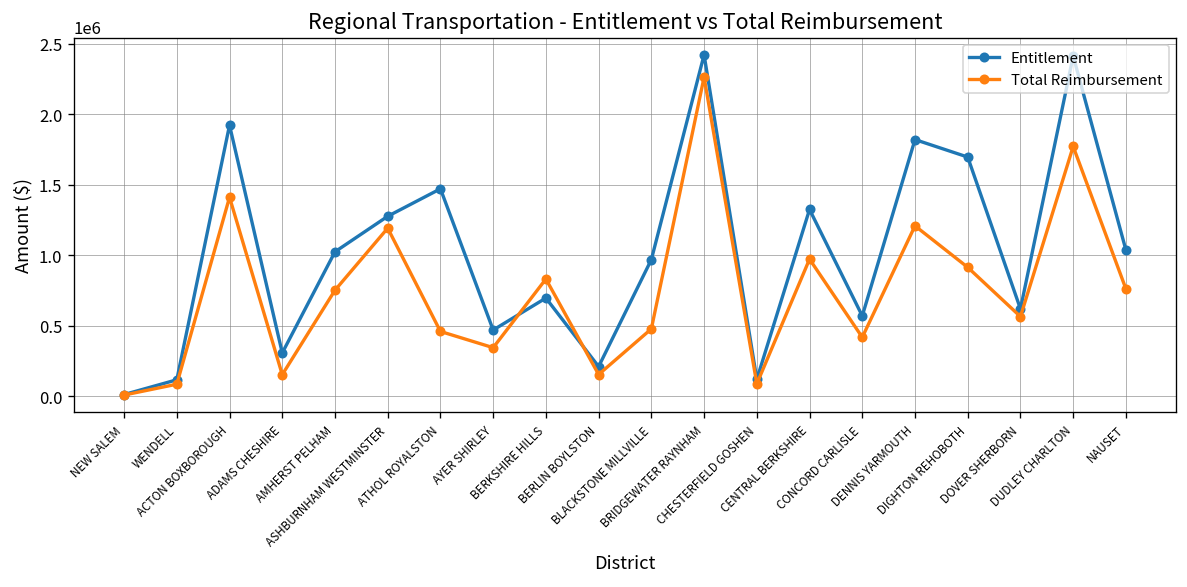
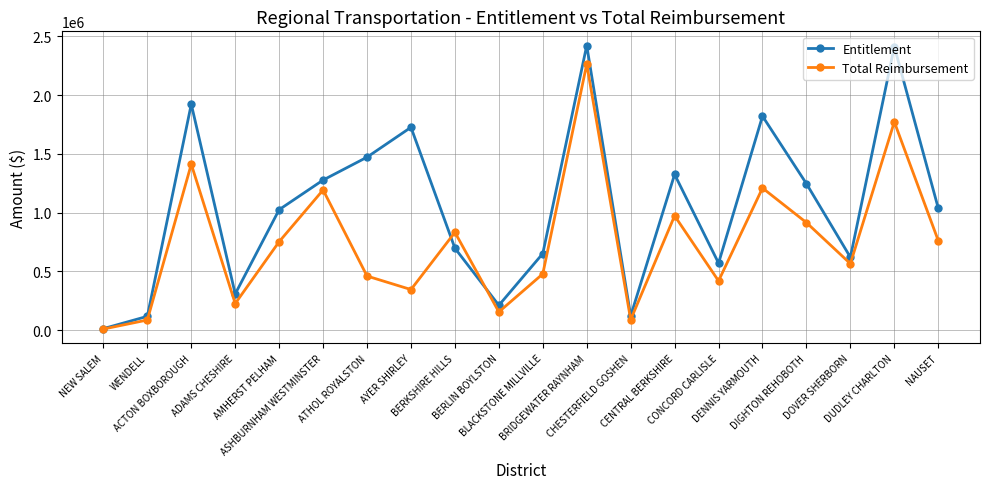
Total Reimbursement, ADAMS CHESHIRE: 150000 -> 230000
Entitlement, AYER SHIRLEY: 470000 -> 1730000
Entitlement, BLACKSTONE MILLVILLE: 970000 -> 650000
Entitlement, DIGHTON REHOBOTH: 1700000 -> 1250000
